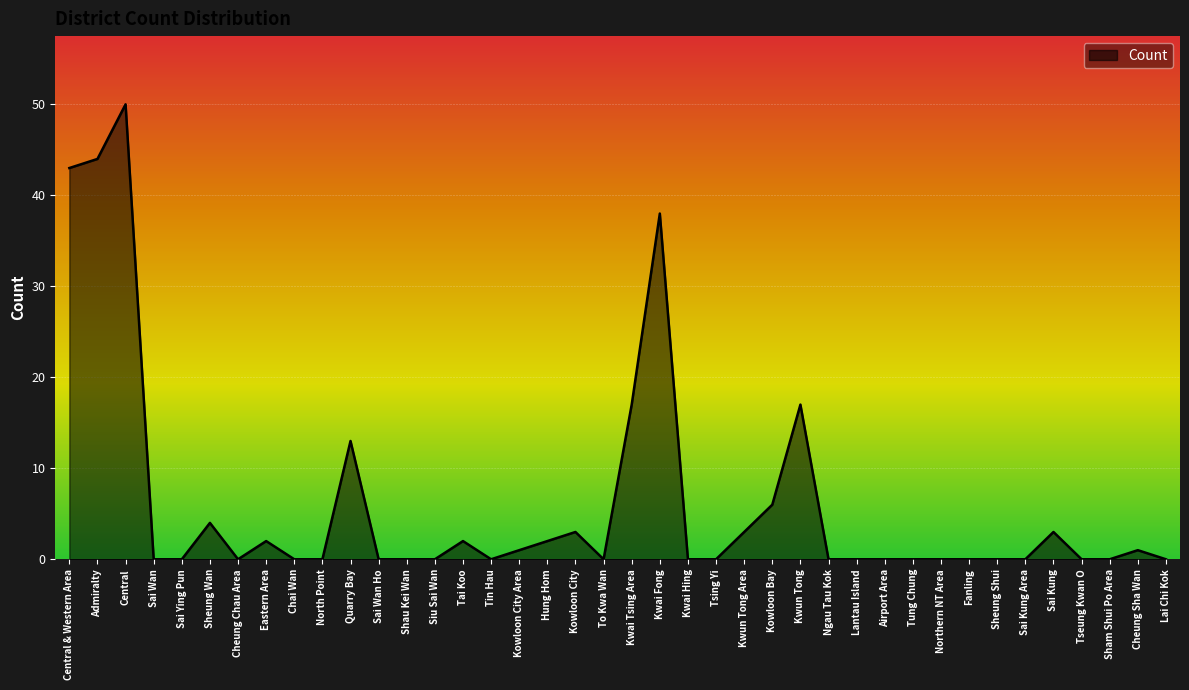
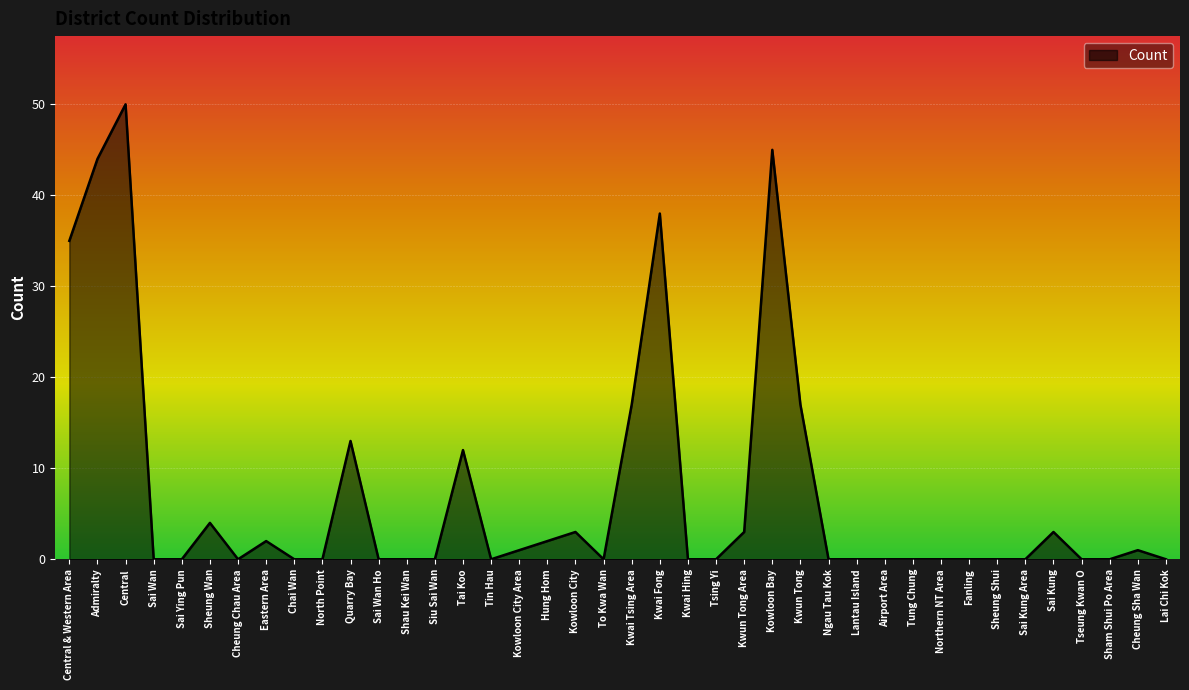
Central & Western Area: 43 -> 35
Tai Koo: 2 -> 12
Kowloon Bay: 6 -> 45
